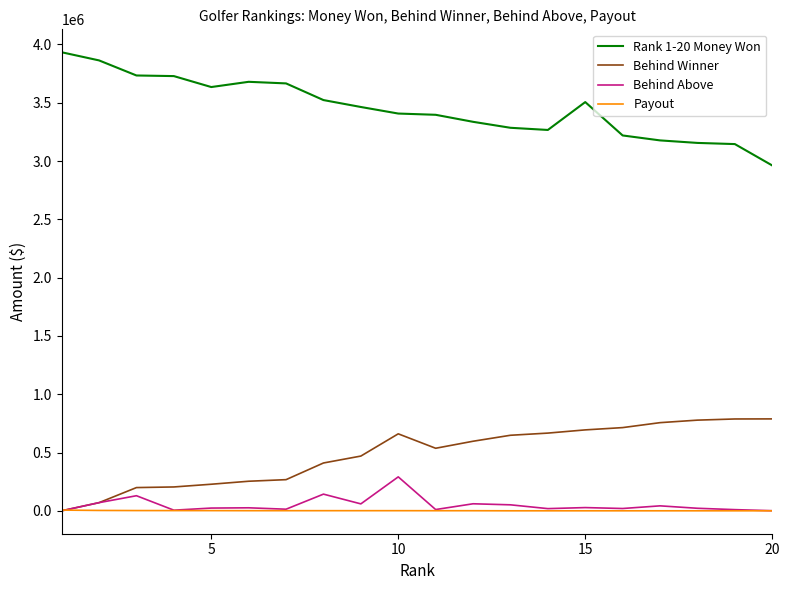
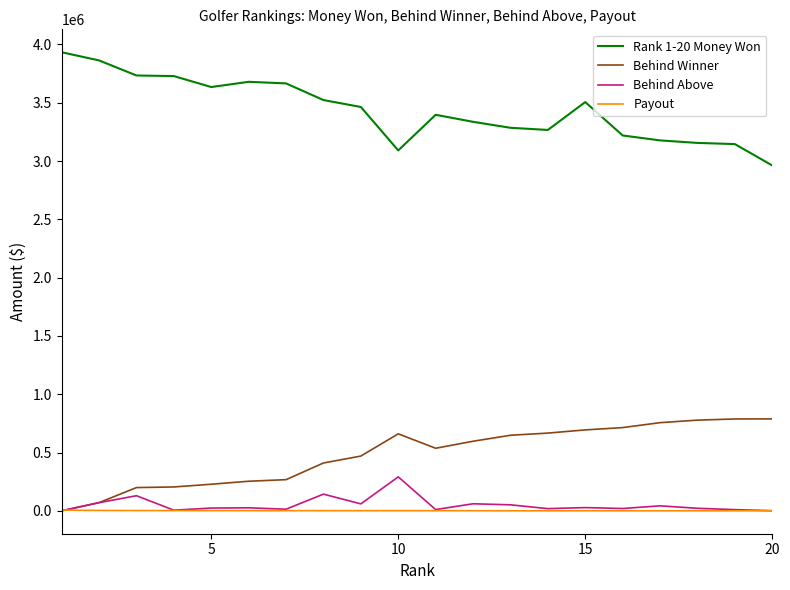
Rank 1-20 Money Won, 10: 3410000 -> 3090000
